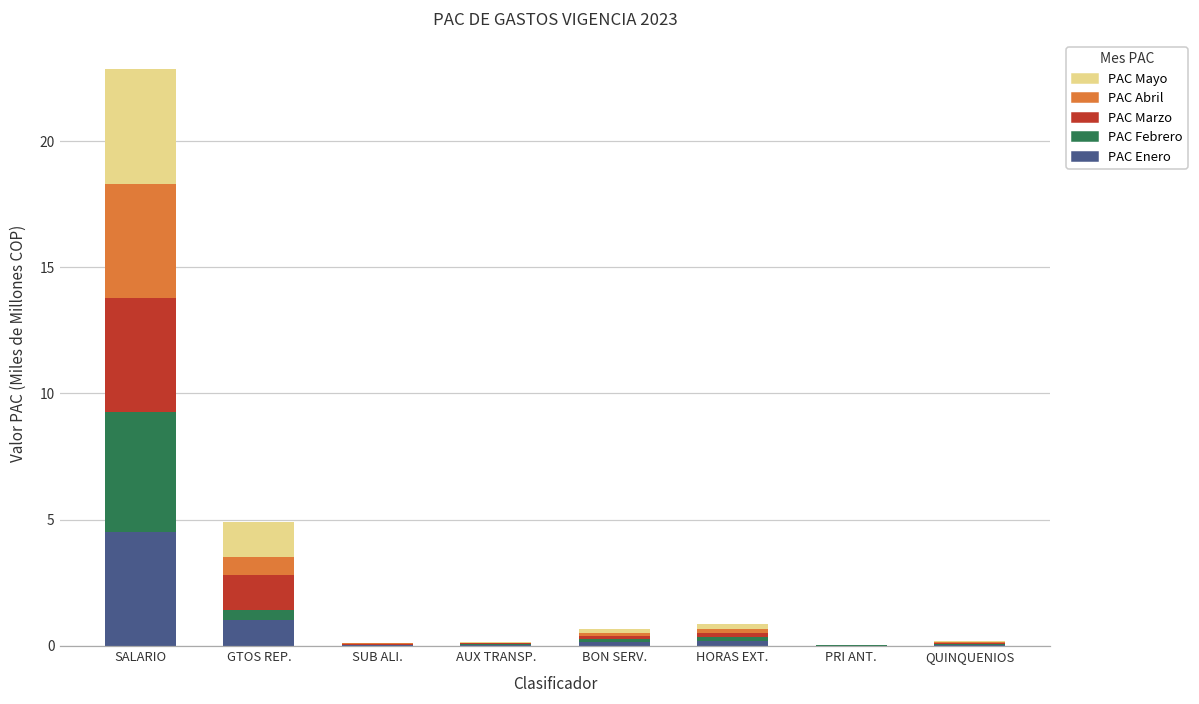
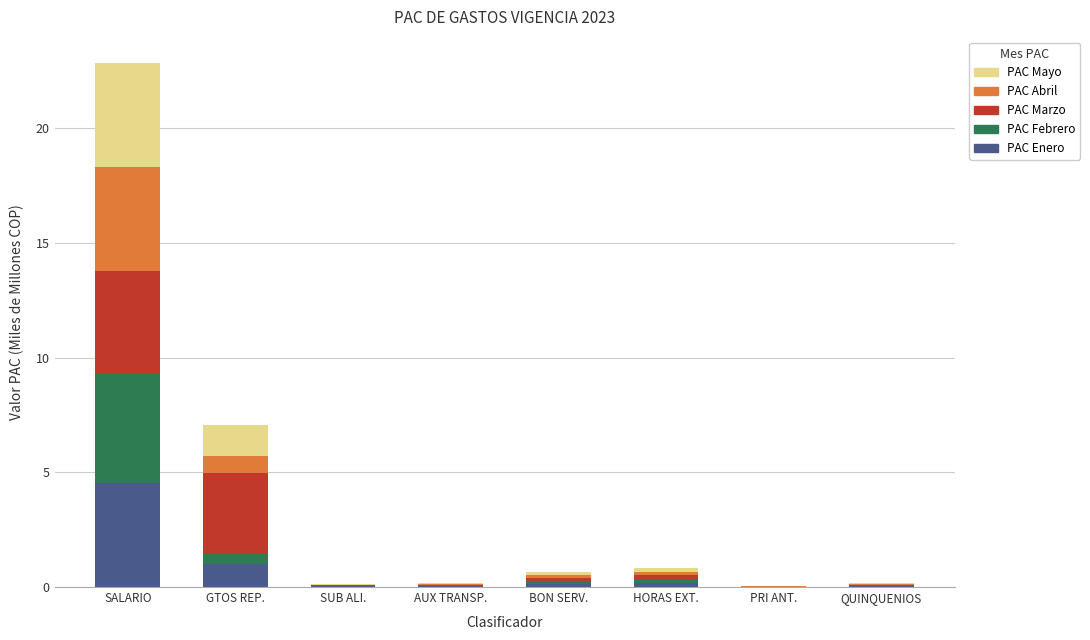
PAC Marzo, GTOS REP.: 1.4 -> 3.5
